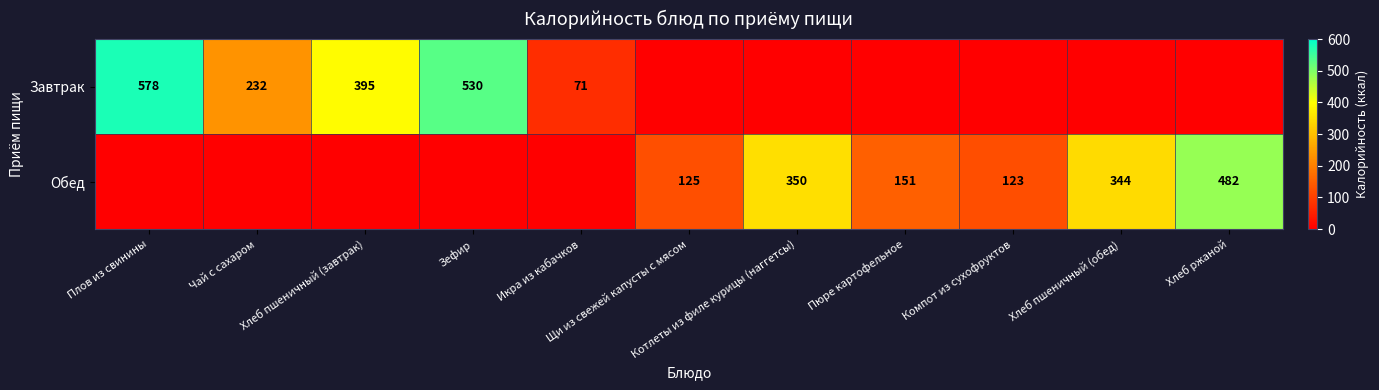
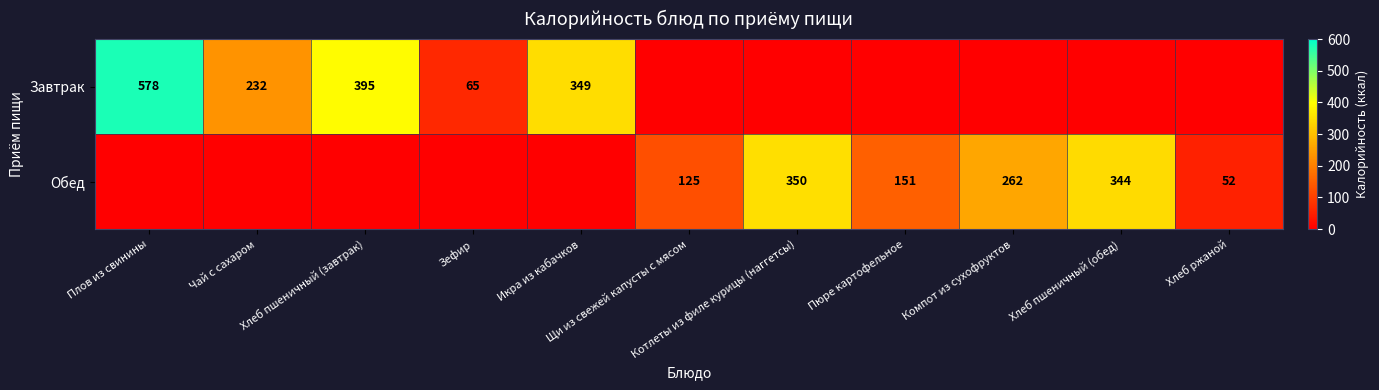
Завтрак, Зефир: 530 -> 65
Завтрак, Икра из кабачков: 71 -> 349
Обед, Компот из сухофруктов: 123 -> 262
Обед, Хлеб ржаной: 482 -> 52
